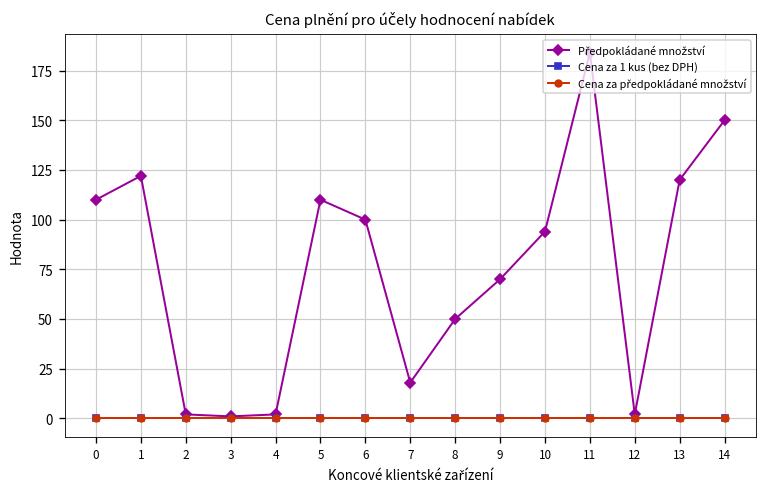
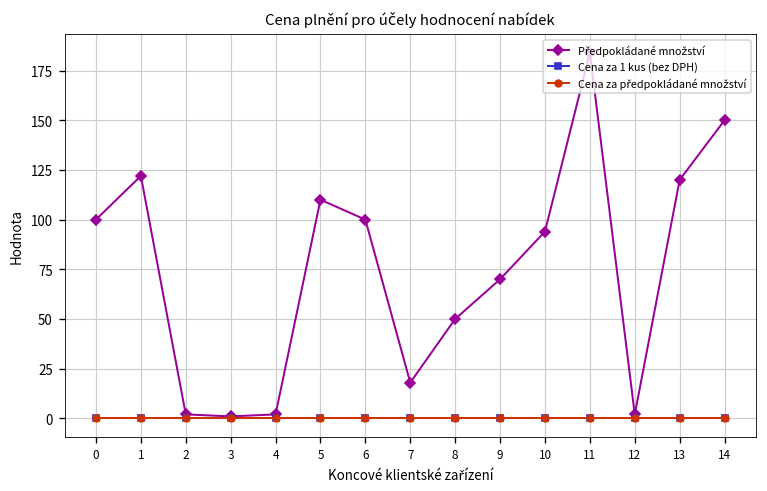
Předpokládané množství, 0: 110 -> 100
